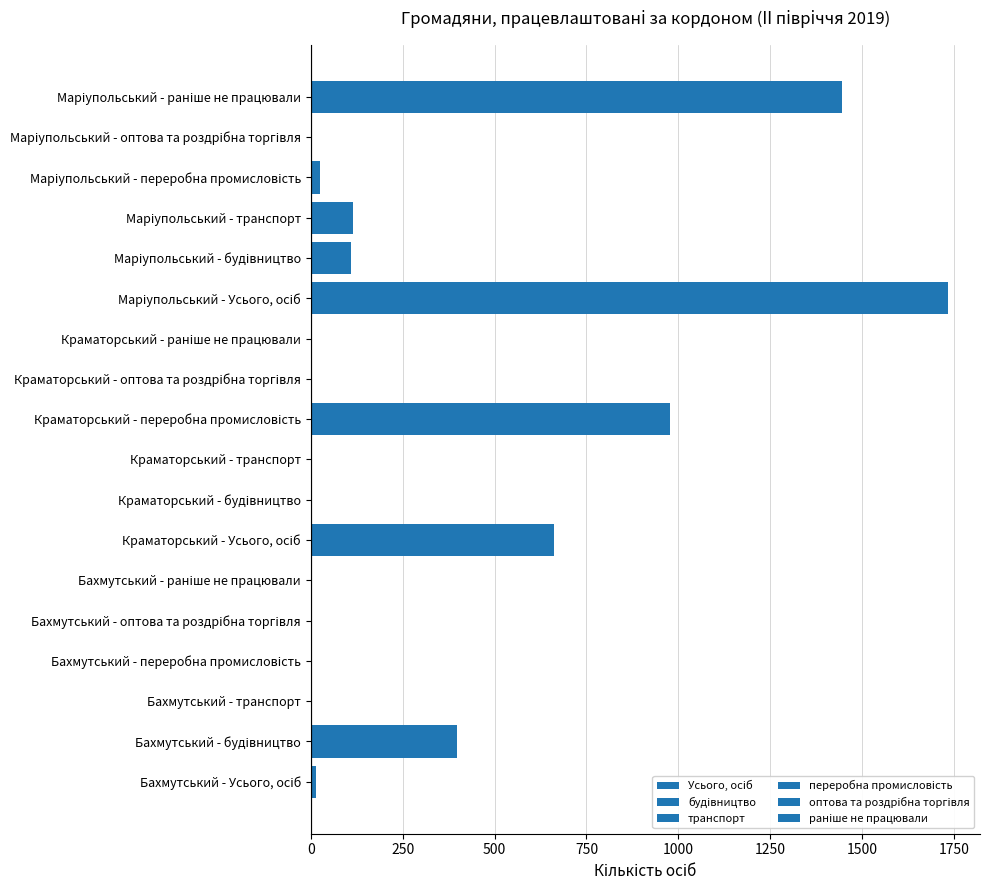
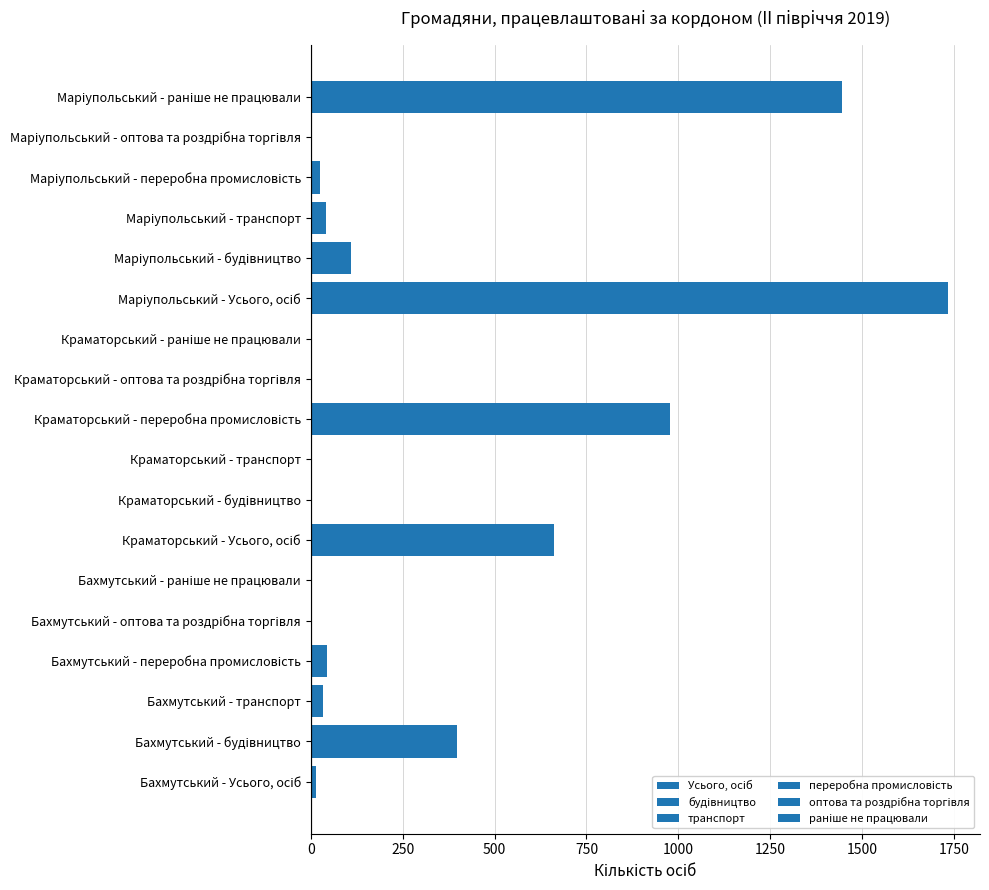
Маріупольський - транспорт: 110 -> 40
Бахмутський - переробна промисловість: 0 -> 40
Бахмутський - транспорт: 0 -> 30
